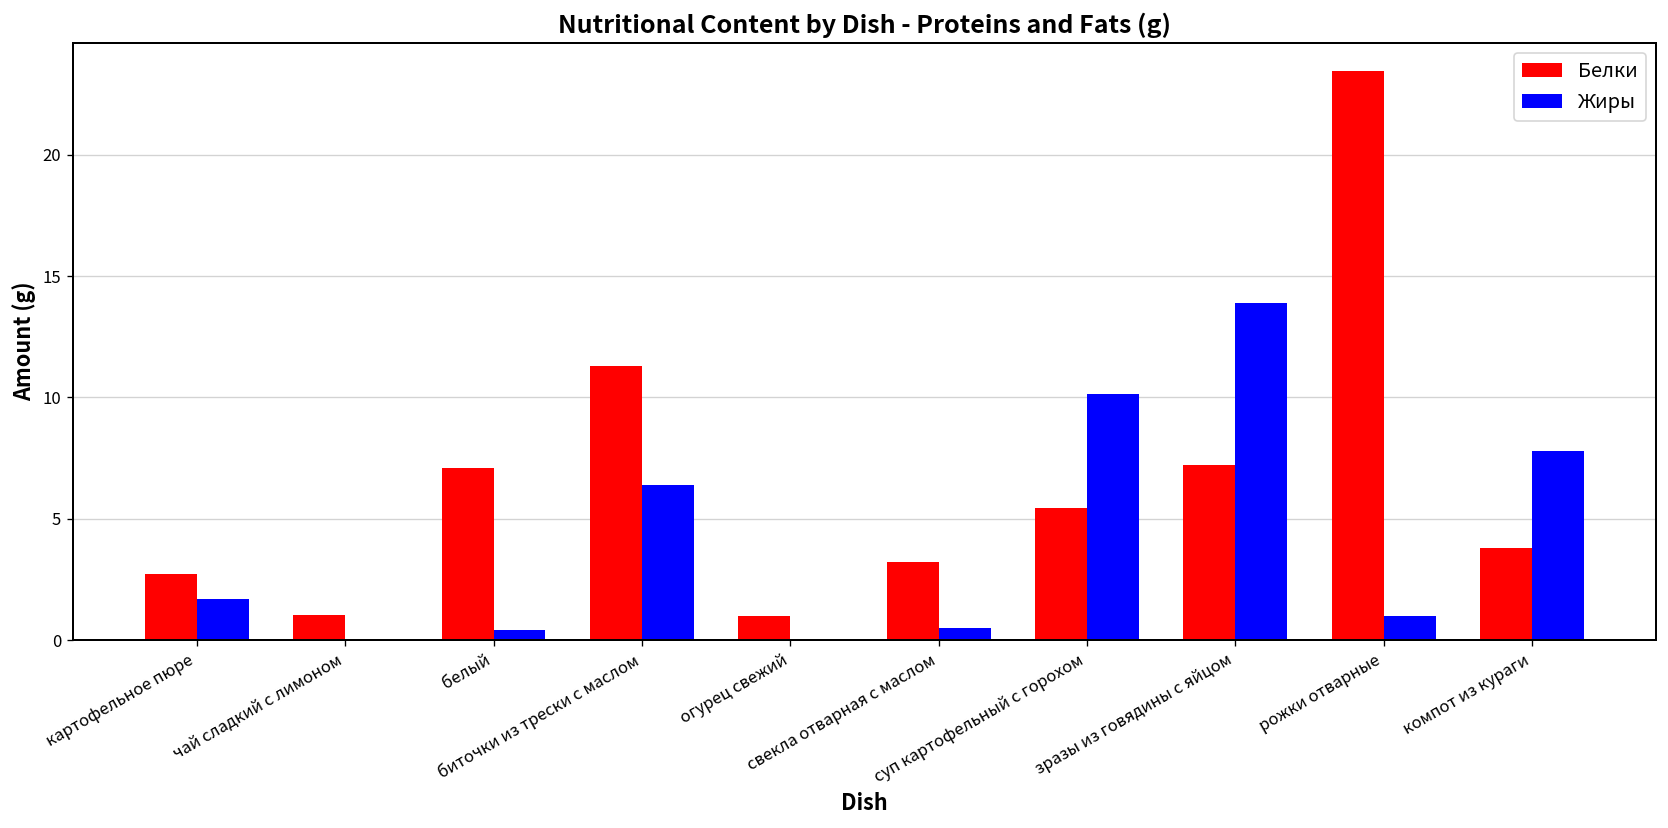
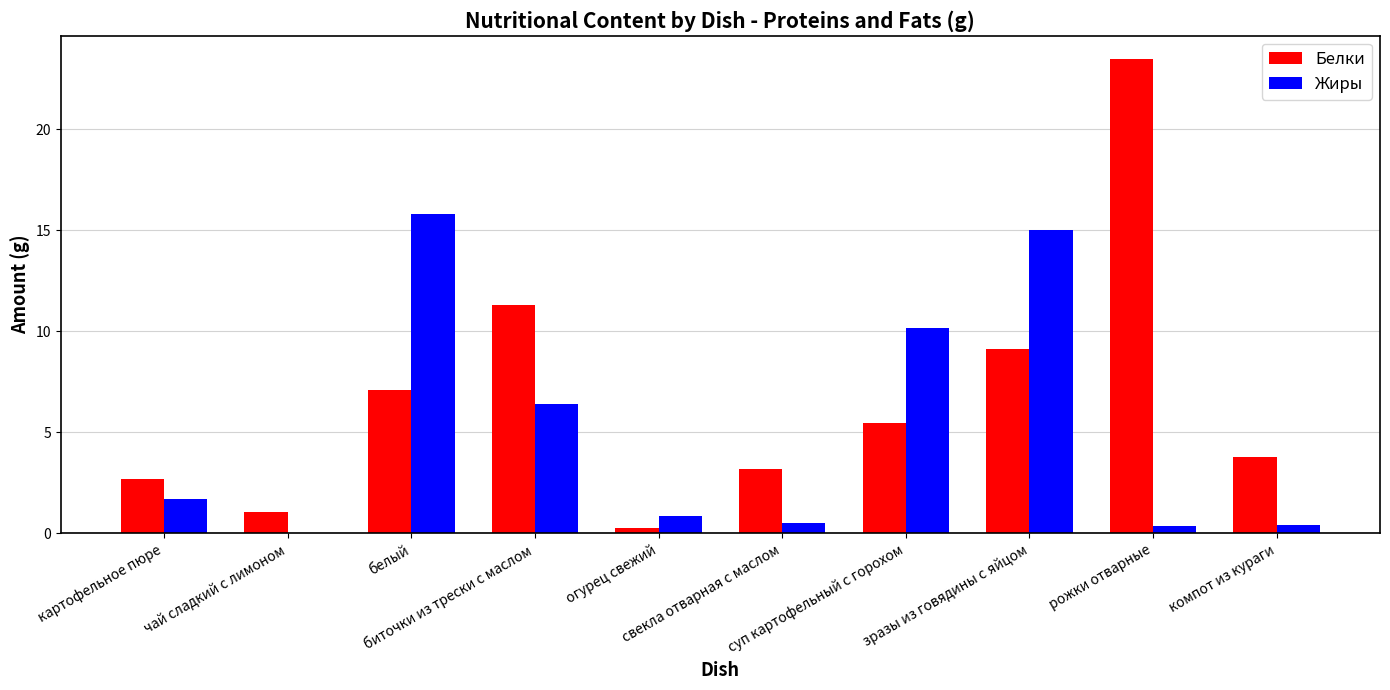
Жиры, белый: 0.4 -> 15.8
Белки, огурец свежий: 1.0 -> 0.3
Жиры, огурец свежий: 0.1 -> 0.9
Белки, зразы из говядины с яйцом: 7.2 -> 9.1
Жиры, зразы из говядины с яйцом: 13.9 -> 15.0
Жиры, рожки отварные: 1.0 -> 0.4
Жиры, компот из кураги: 7.8 -> 0.4
